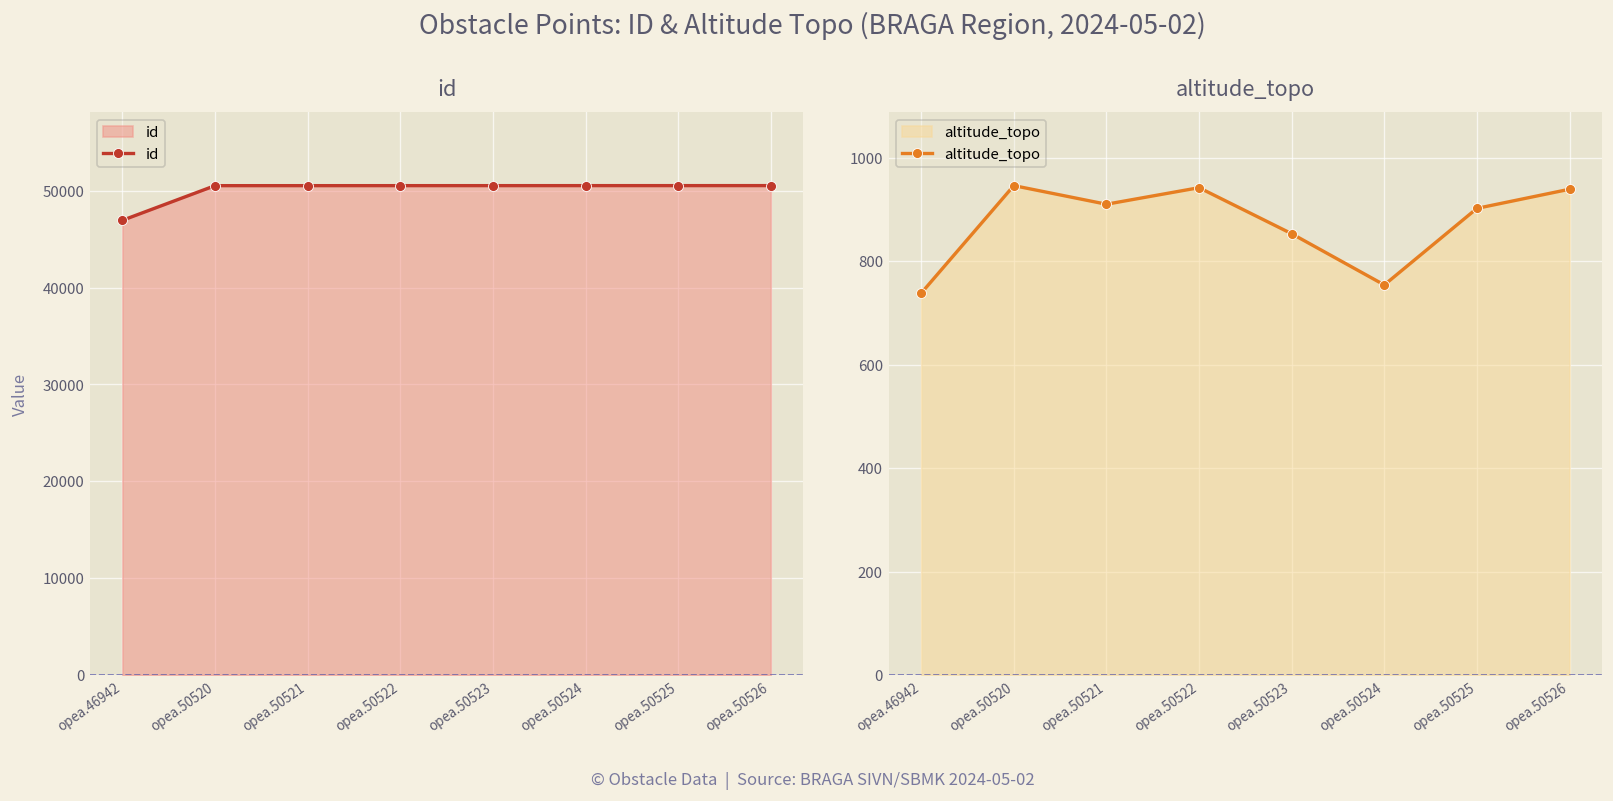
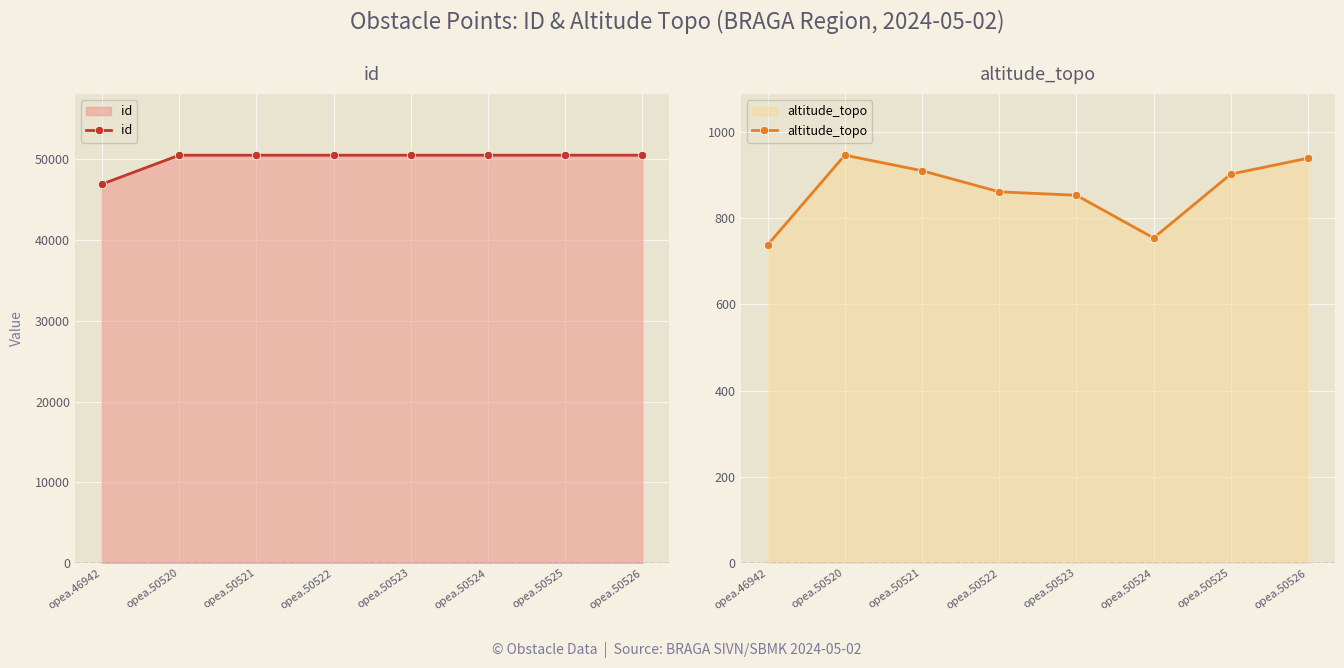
altitude_topo, opea.50522: 940 -> 860
